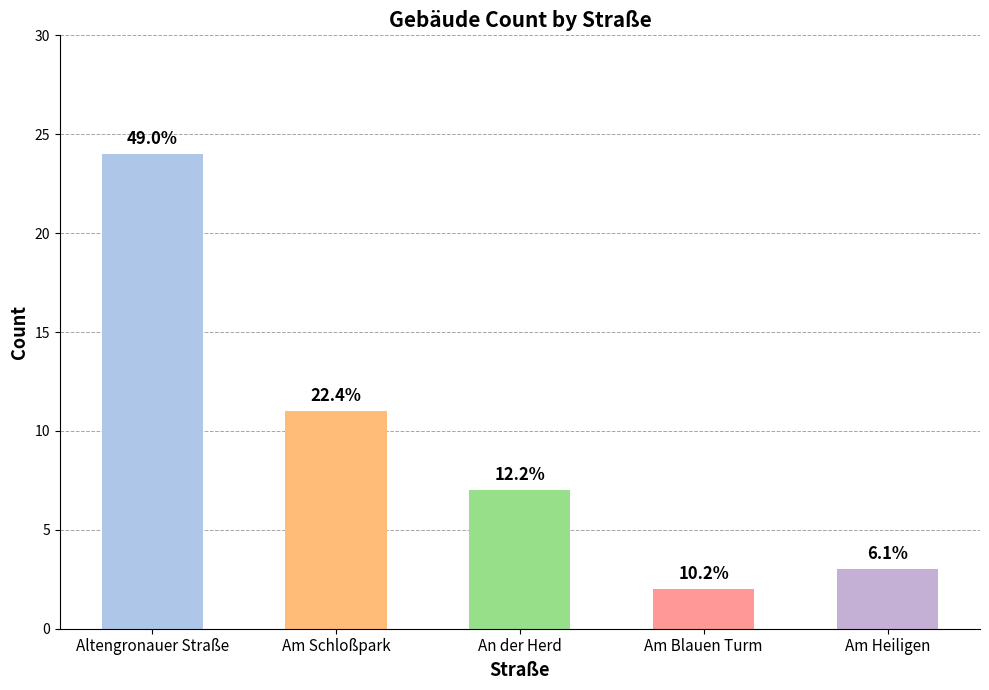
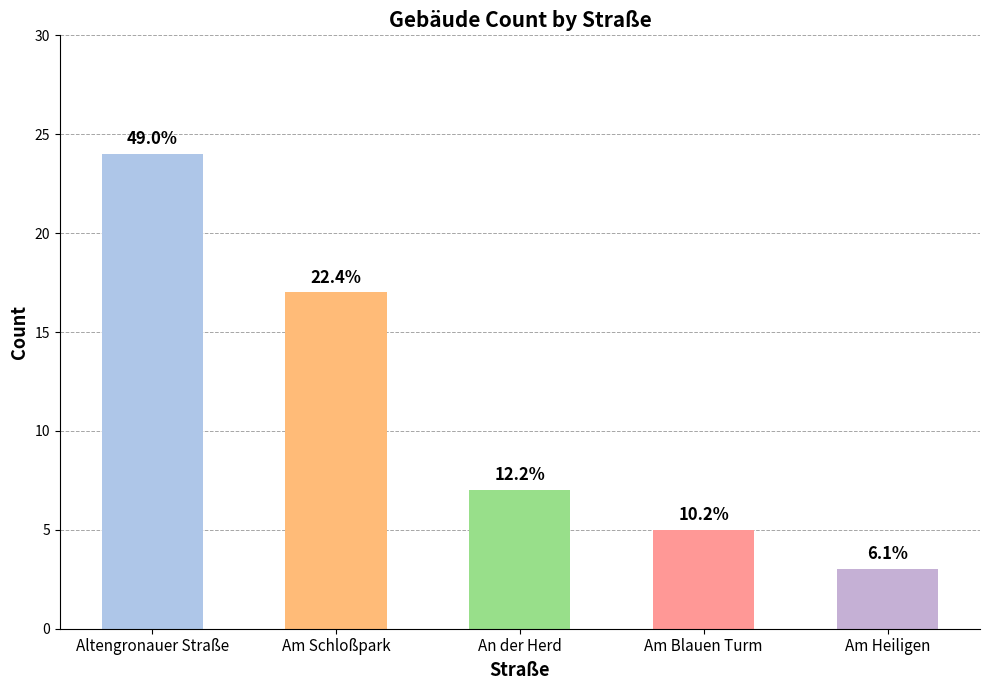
Am Schloßpark: 11 -> 17
Am Blauen Turm: 2 -> 5
